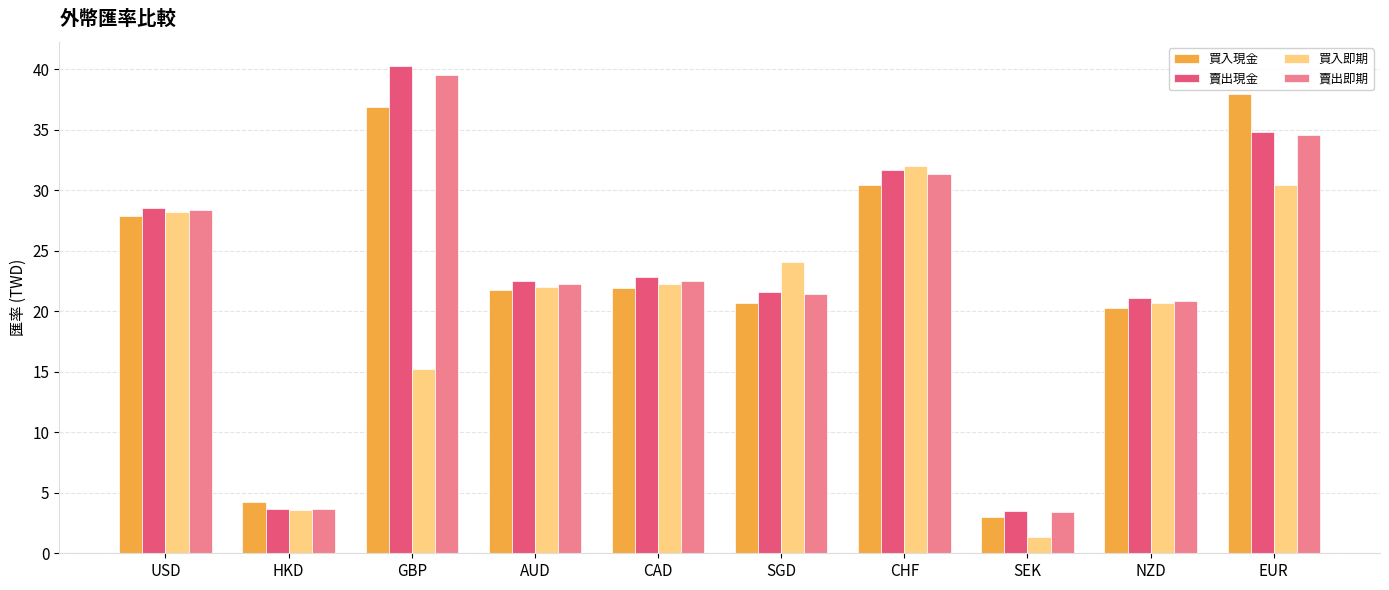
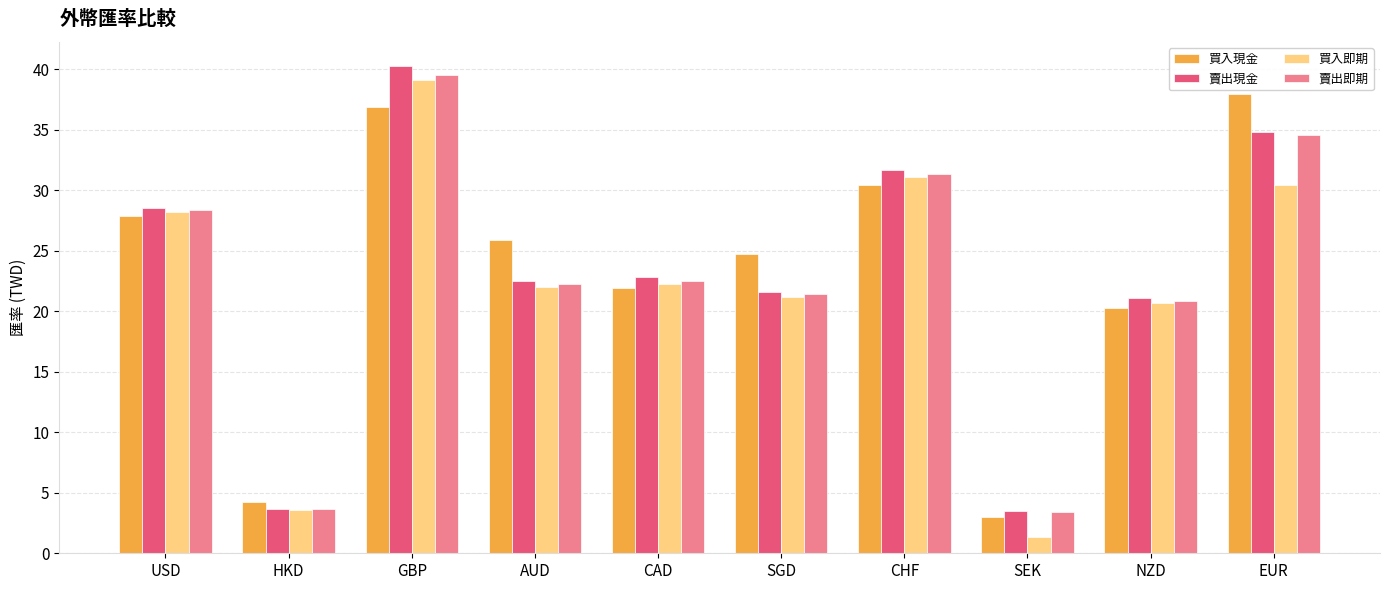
買入即期, GBP: 15.2 -> 39.2
買入現金, AUD: 21.7 -> 25.9
買入現金, SGD: 20.7 -> 24.7
買入即期, SGD: 24.1 -> 21.2
買入即期, CHF: 32.0 -> 31.1
